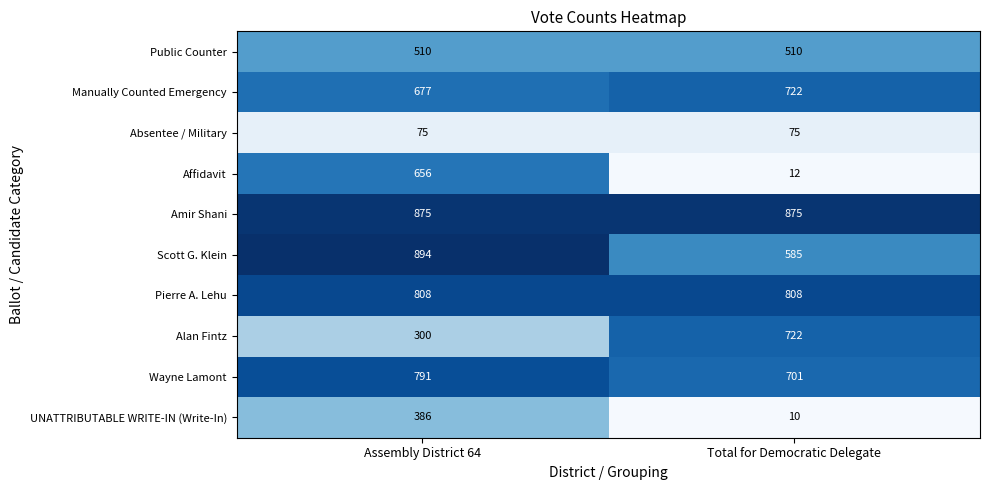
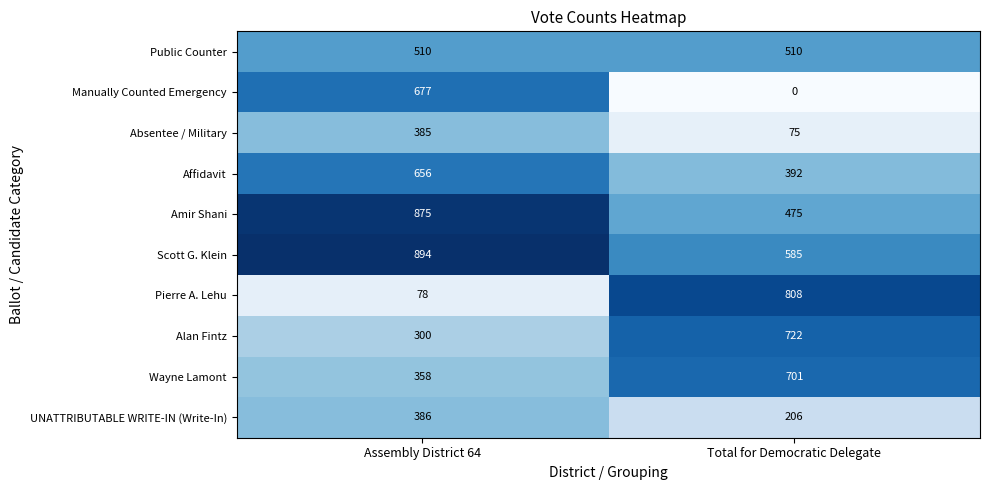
Manually Counted Emergency, Total for Democratic Delegate: 722 -> 0
Absentee / Military, Assembly District 64: 75 -> 385
Affidavit, Total for Democratic Delegate: 12 -> 392
Amir Shani, Total for Democratic Delegate: 875 -> 475
Pierre A. Lehu, Assembly District 64: 808 -> 78
Wayne Lamont, Assembly District 64: 791 -> 358
UNATTRIBUTABLE WRITE-IN (Write-In), Total for Democratic Delegate: 10 -> 206
